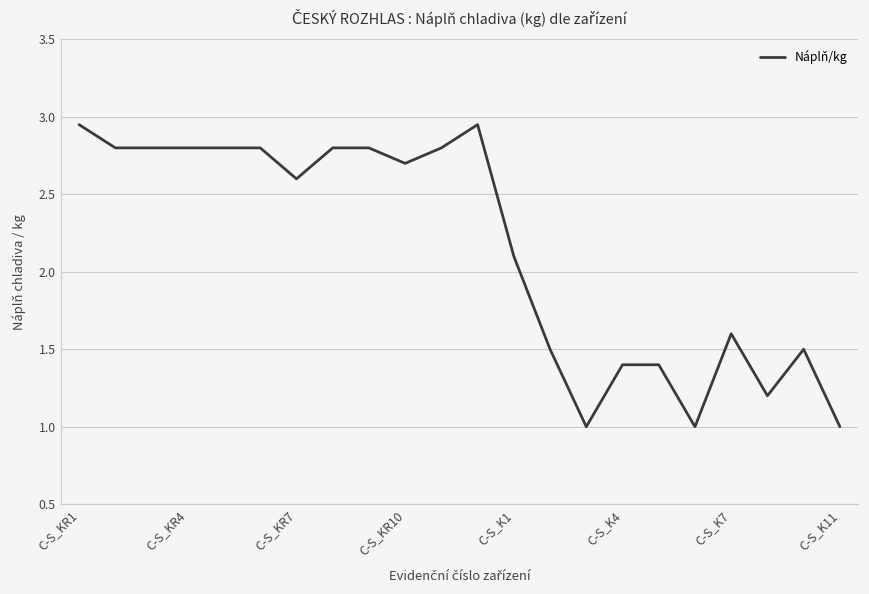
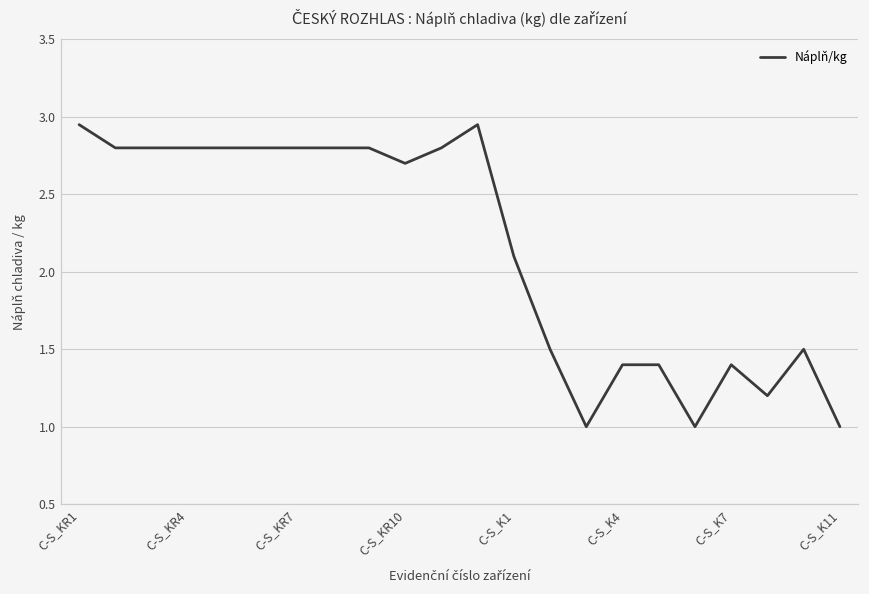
C-S_KR7: 2.6 -> 2.8
C-S_K7: 1.6 -> 1.4
